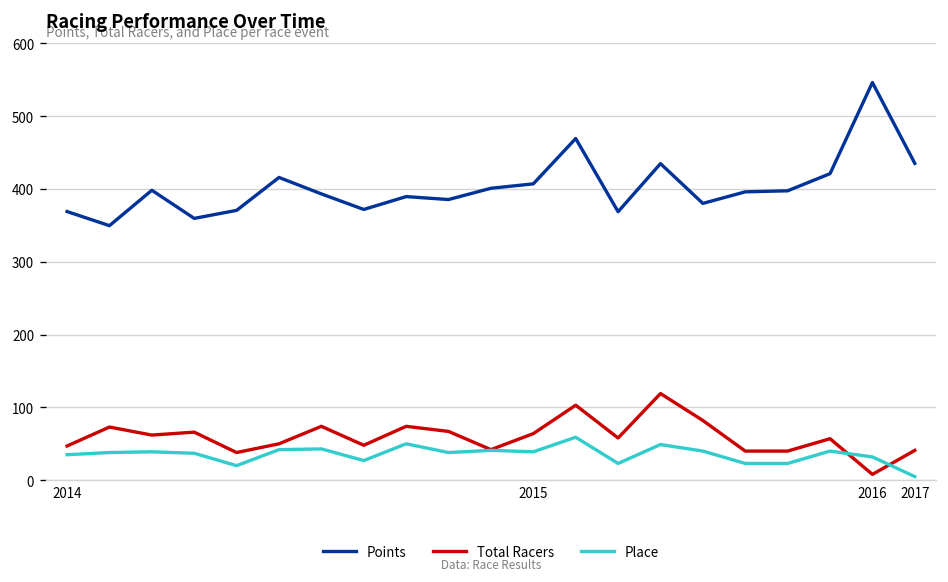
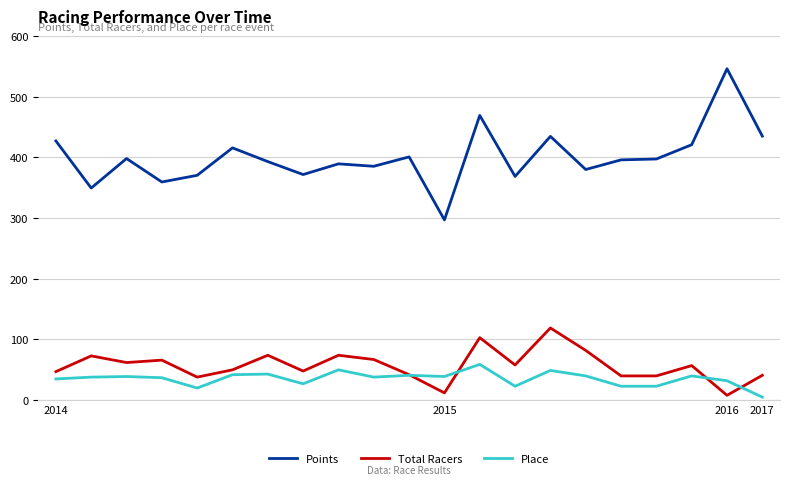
Points, 2014: 370 -> 430
Points, 2015: 410 -> 300
Total Racers, 2015: 60 -> 10
